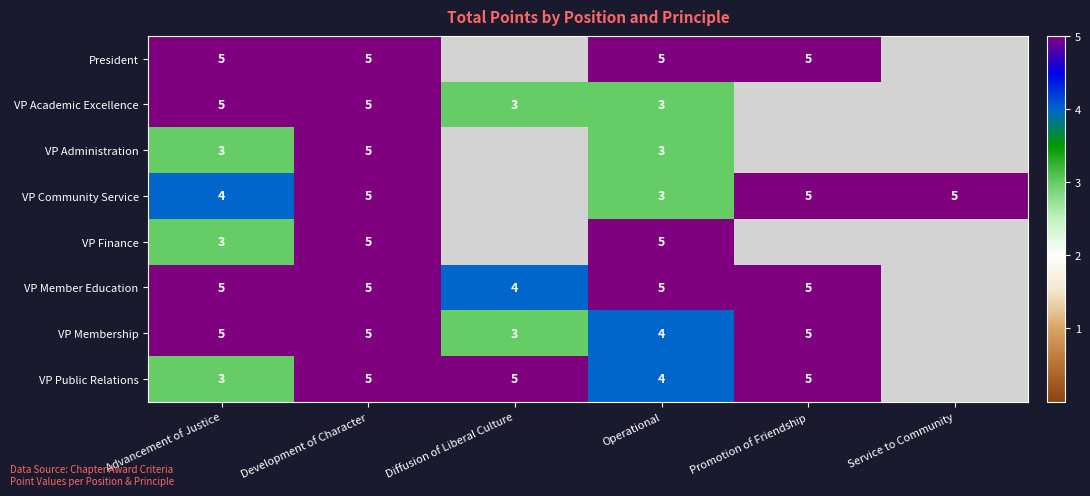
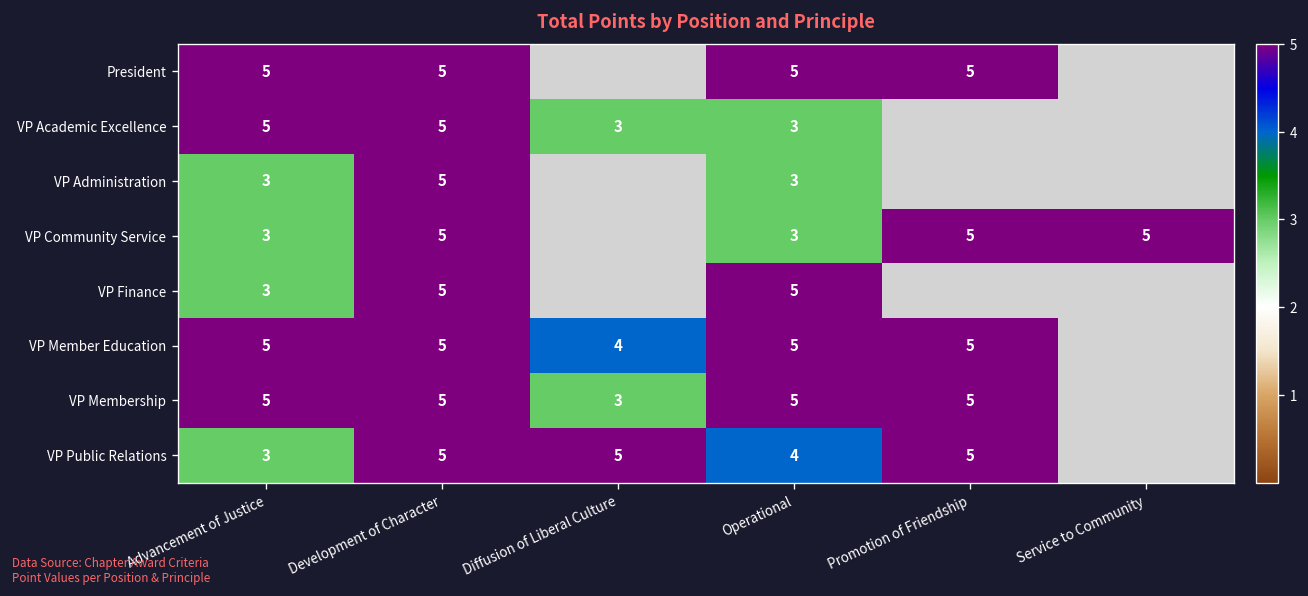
VP Community Service, Advancement of Justice: 4 -> 3
VP Membership, Operational: 4 -> 5
